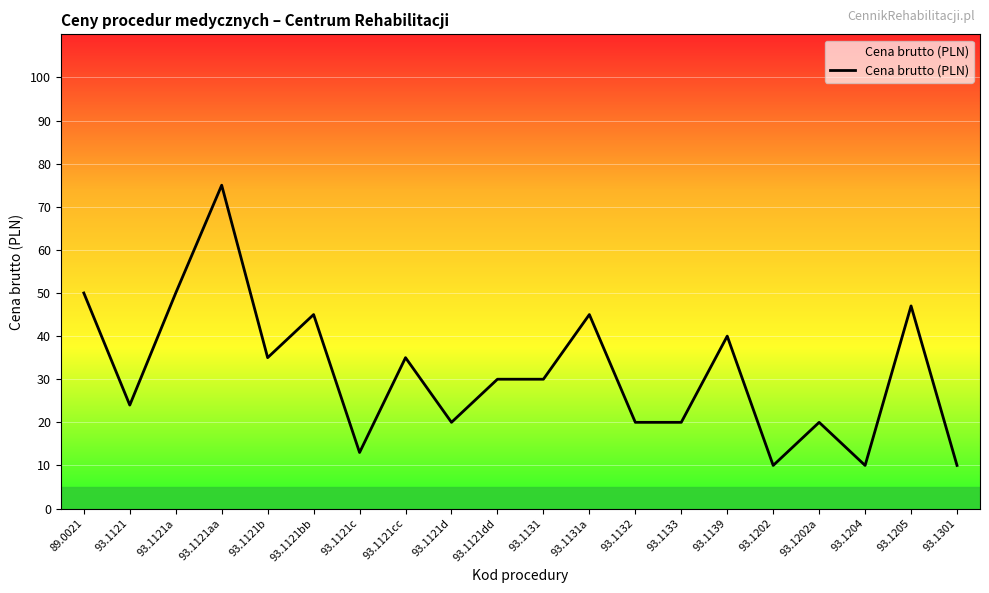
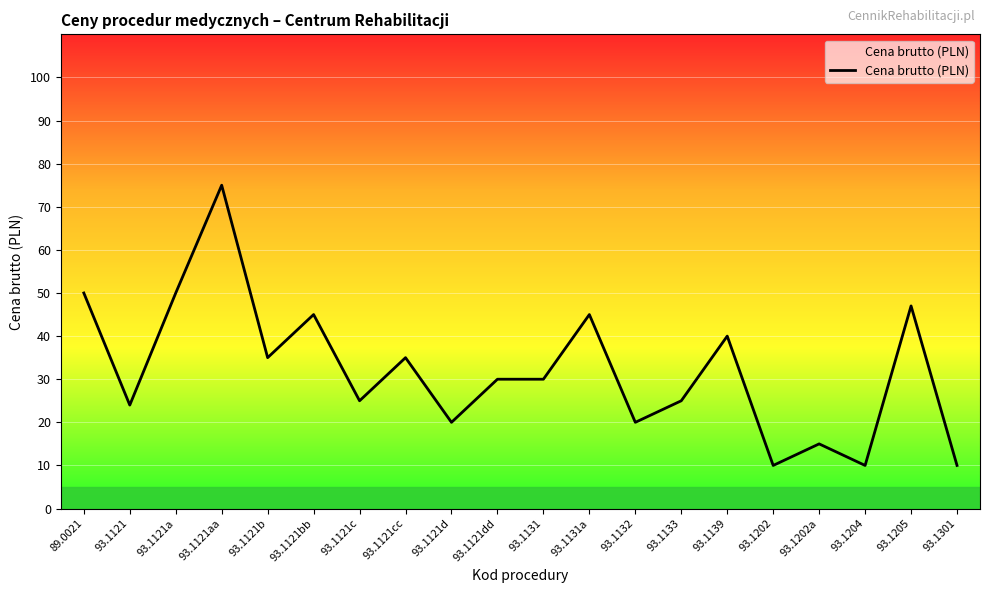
93.1121c: 13 -> 25
93.1133: 20 -> 25
93.1202a: 20 -> 15
